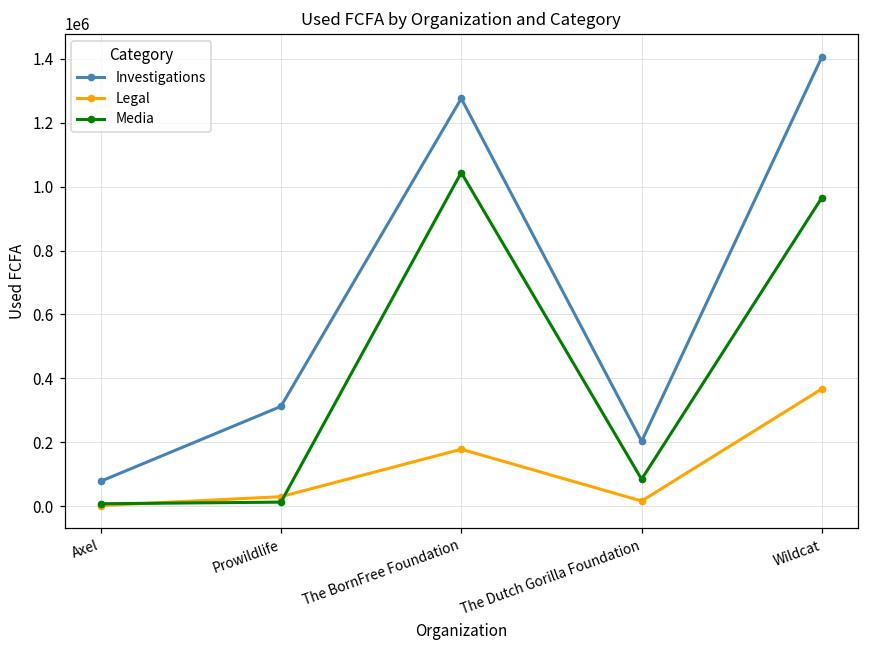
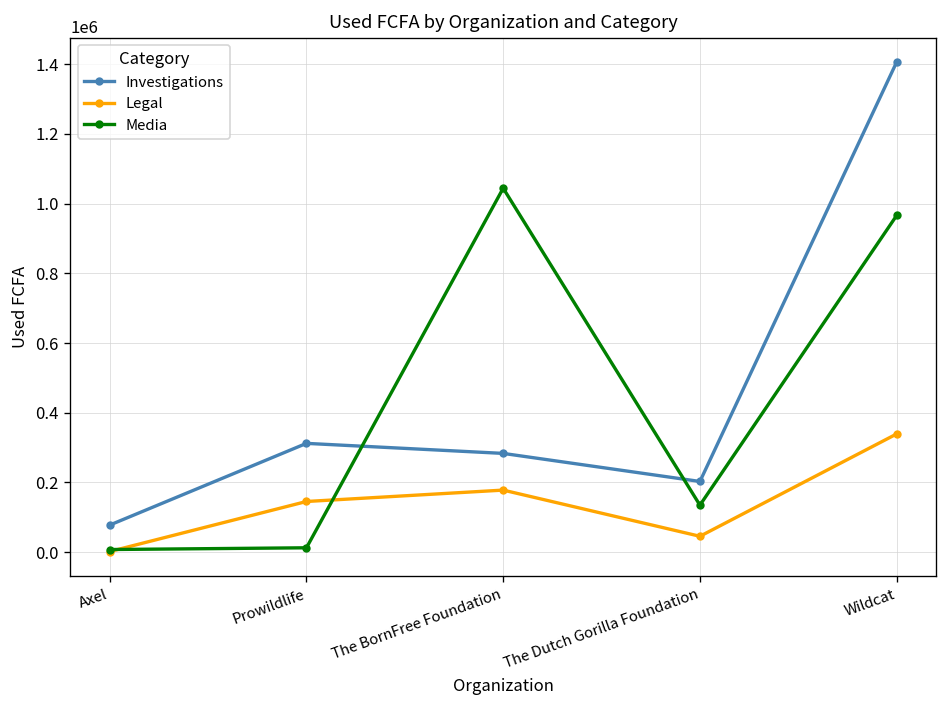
Legal, Prowildlife: 30000 -> 150000
Investigations, The BornFree Foundation: 1280000 -> 280000
Legal, The Dutch Gorilla Foundation: 20000 -> 50000
Media, The Dutch Gorilla Foundation: 80000 -> 130000
Legal, Wildcat: 370000 -> 340000
